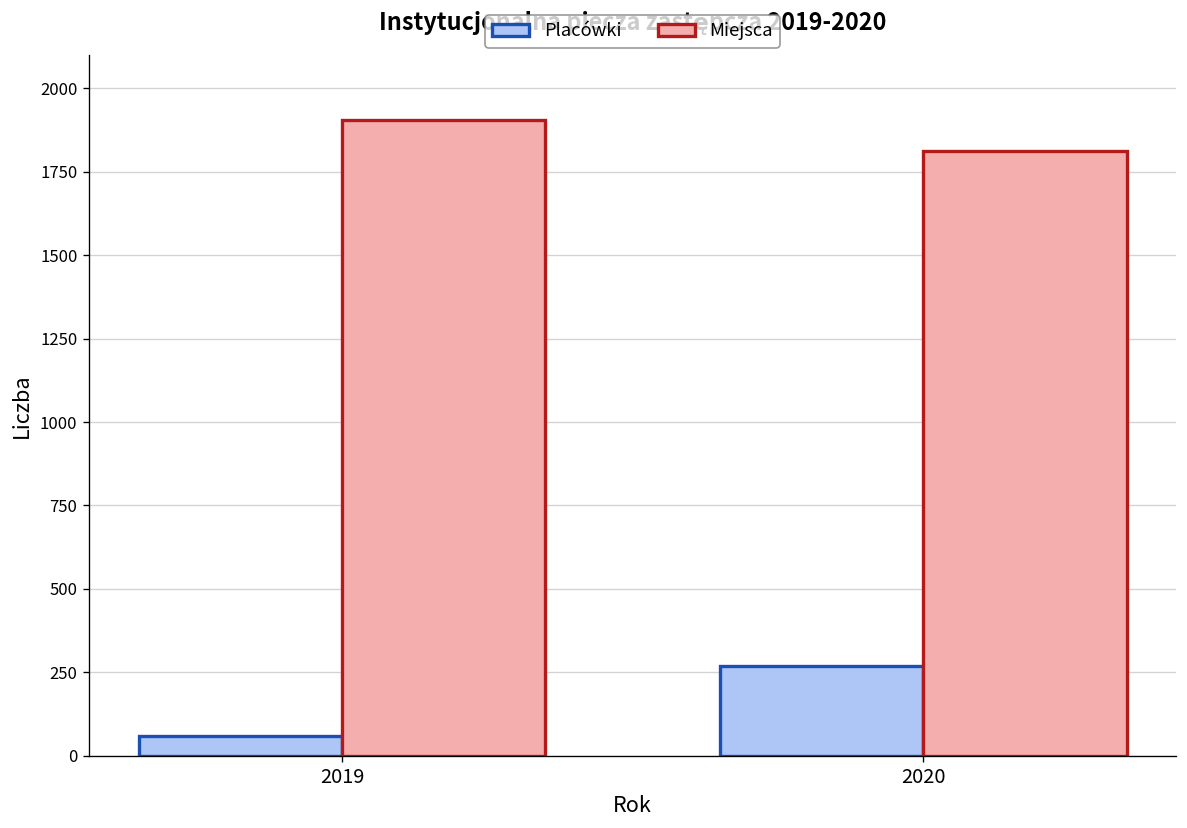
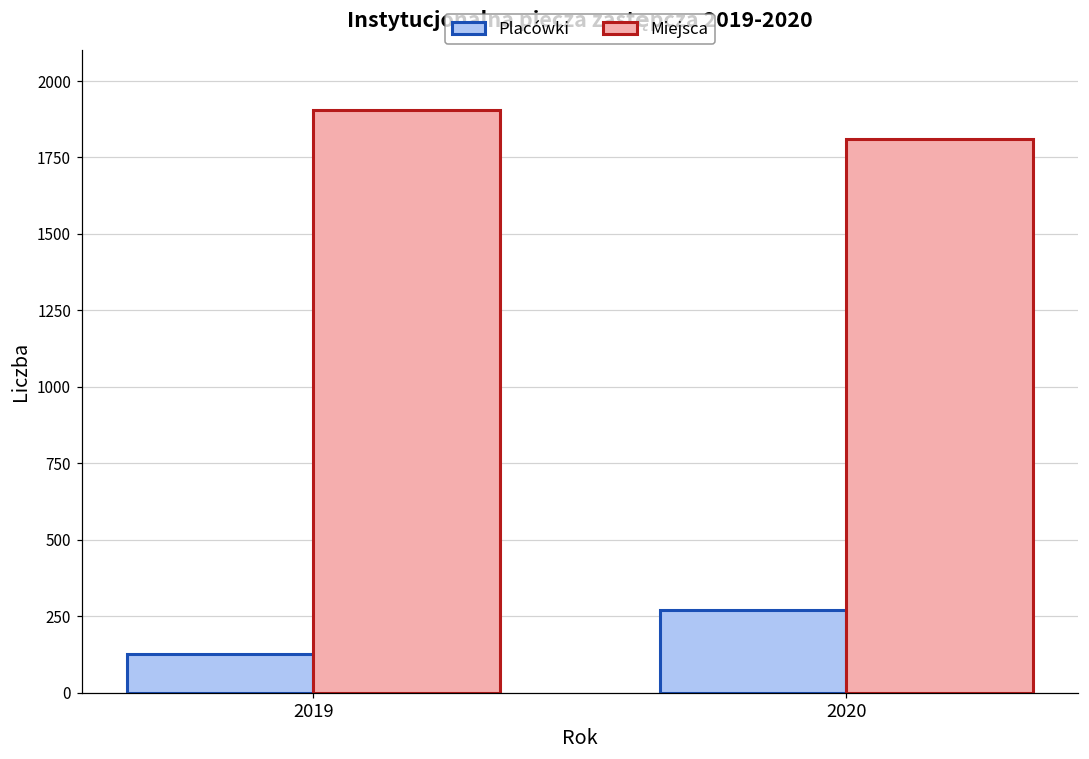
Placówki, 2019: 60 -> 130
